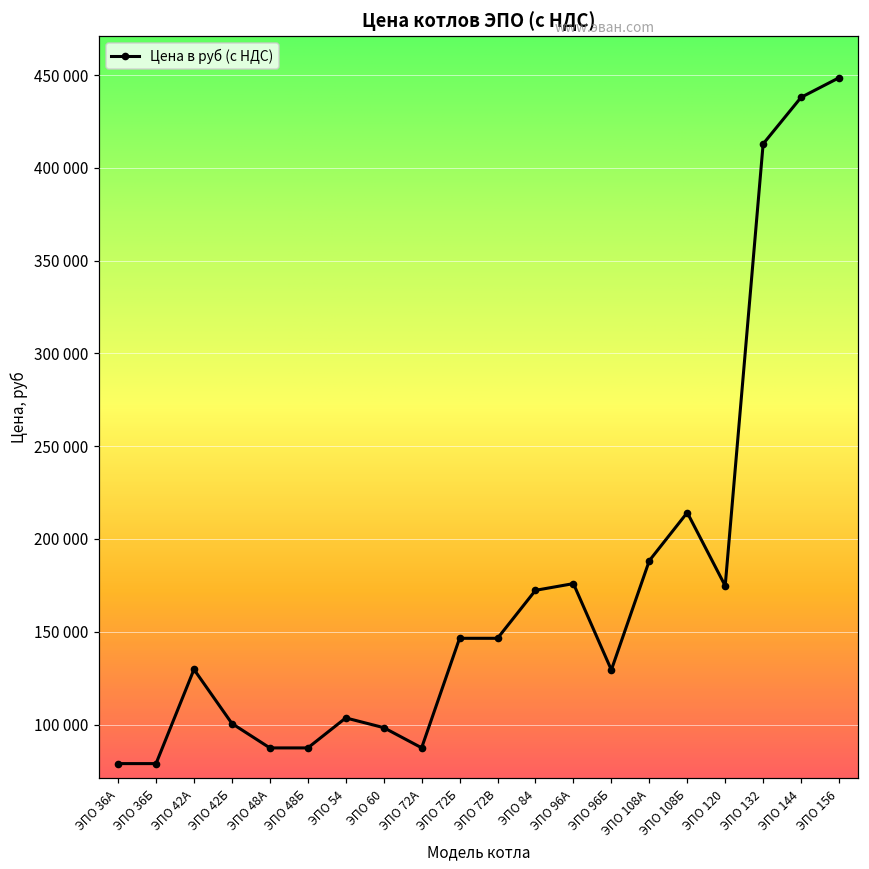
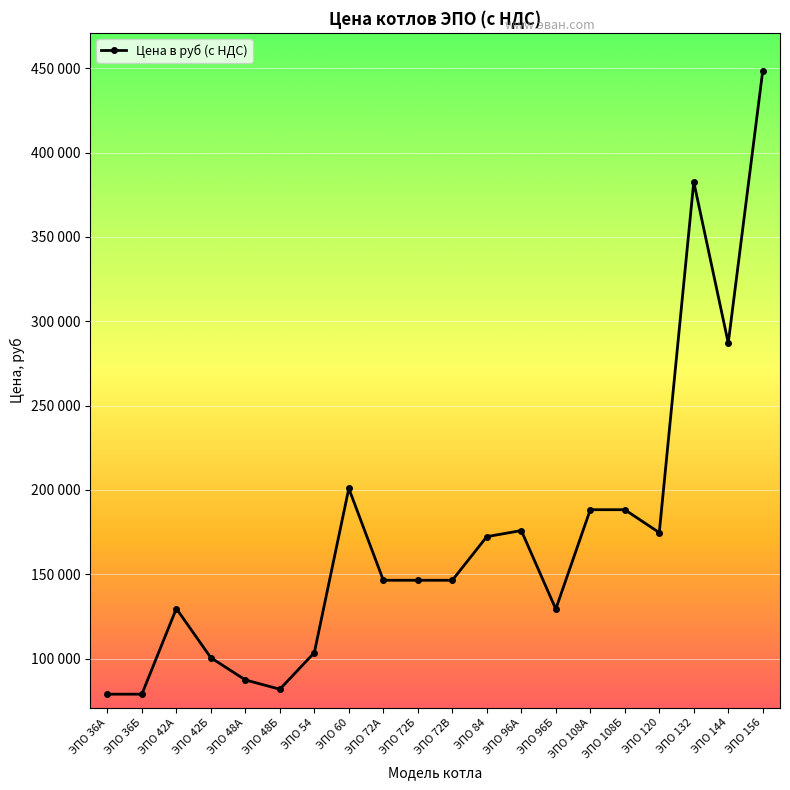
ЭПО 48Б: 87000 -> 82000
ЭПО 60: 98000 -> 201000
ЭПО 72А: 87000 -> 146000
ЭПО 108Б: 214000 -> 188000
ЭПО 132: 413000 -> 383000
ЭПО 144: 438000 -> 287000
